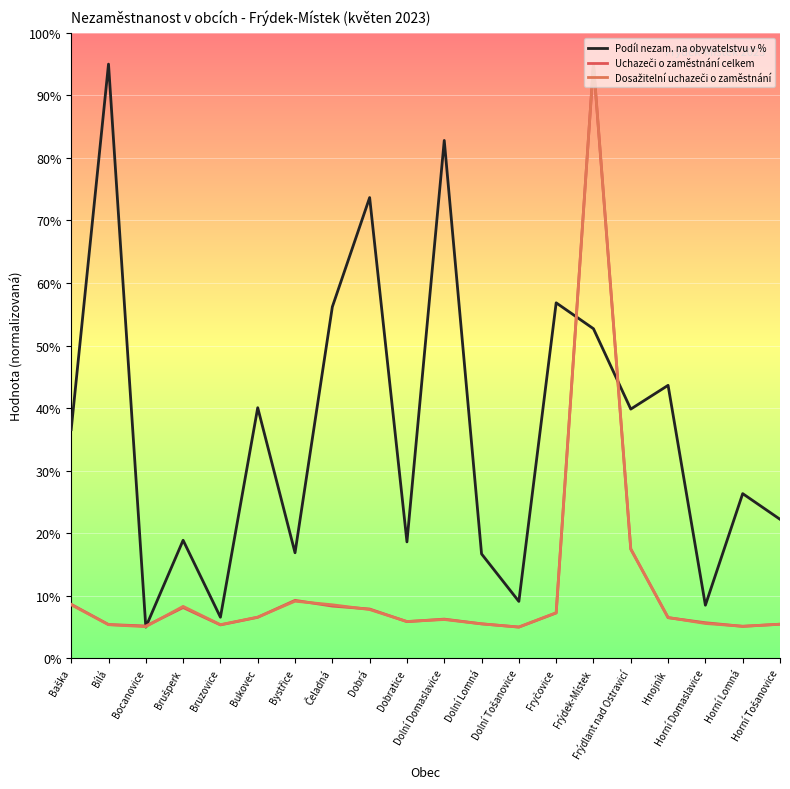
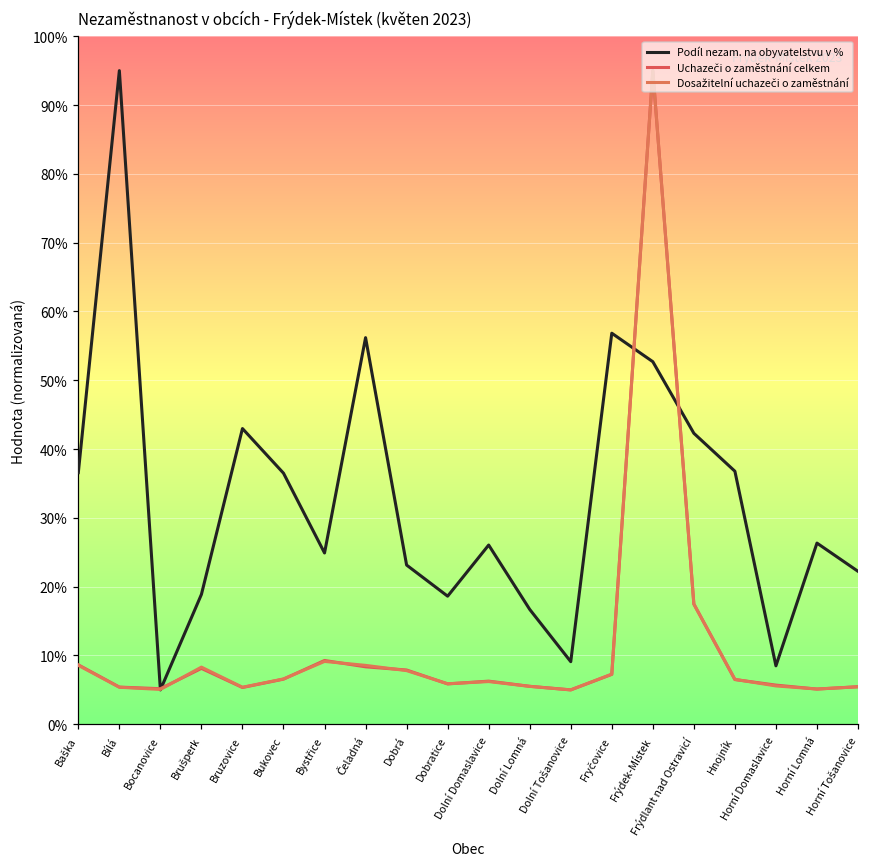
Podíl nezam. na obyvatelstvu v %, Bruzovice: 7% -> 43%
Podíl nezam. na obyvatelstvu v %, Bukovec: 40% -> 36%
Podíl nezam. na obyvatelstvu v %, Bystřice: 17% -> 25%
Podíl nezam. na obyvatelstvu v %, Dobrá: 74% -> 23%
Podíl nezam. na obyvatelstvu v %, Dolní Domaslavice: 83% -> 26%
Podíl nezam. na obyvatelstvu v %, Frýdlant nad Ostravicí: 40% -> 42%
Podíl nezam. na obyvatelstvu v %, Hnojník: 44% -> 37%
